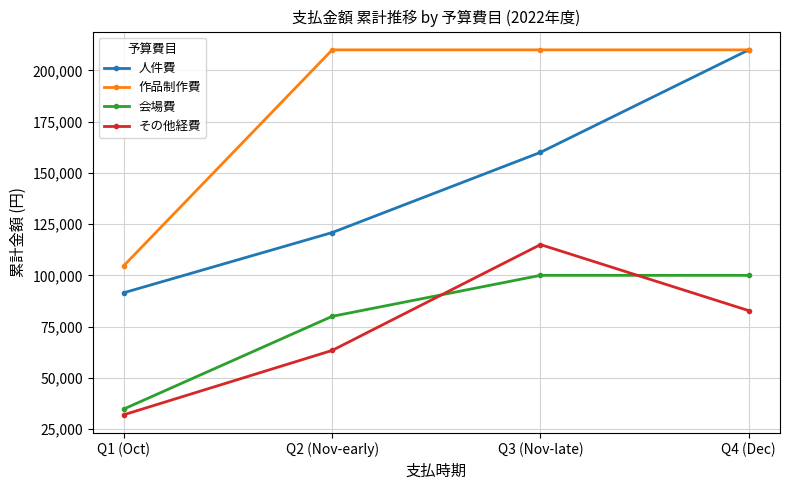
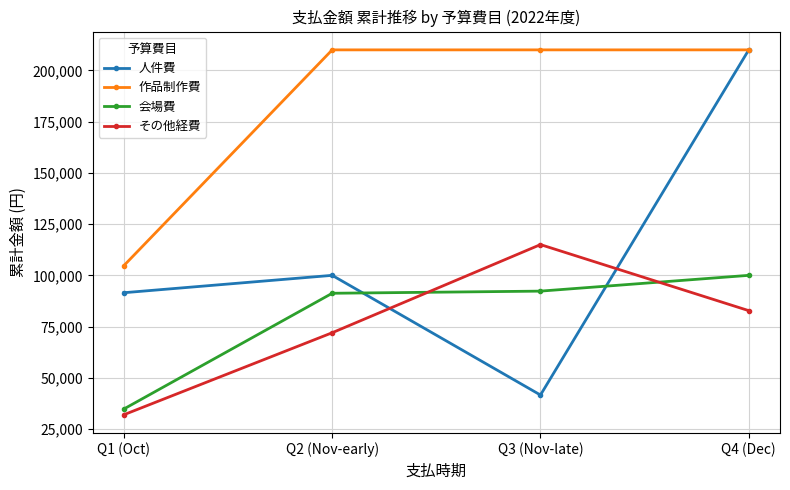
人件費, Q2 (Nov-early): 121,000 -> 100,000
会場費, Q2 (Nov-early): 80,000 -> 91,000
その他経費, Q2 (Nov-early): 63,000 -> 72,000
人件費, Q3 (Nov-late): 160,000 -> 42,000
会場費, Q3 (Nov-late): 100,000 -> 92,000
